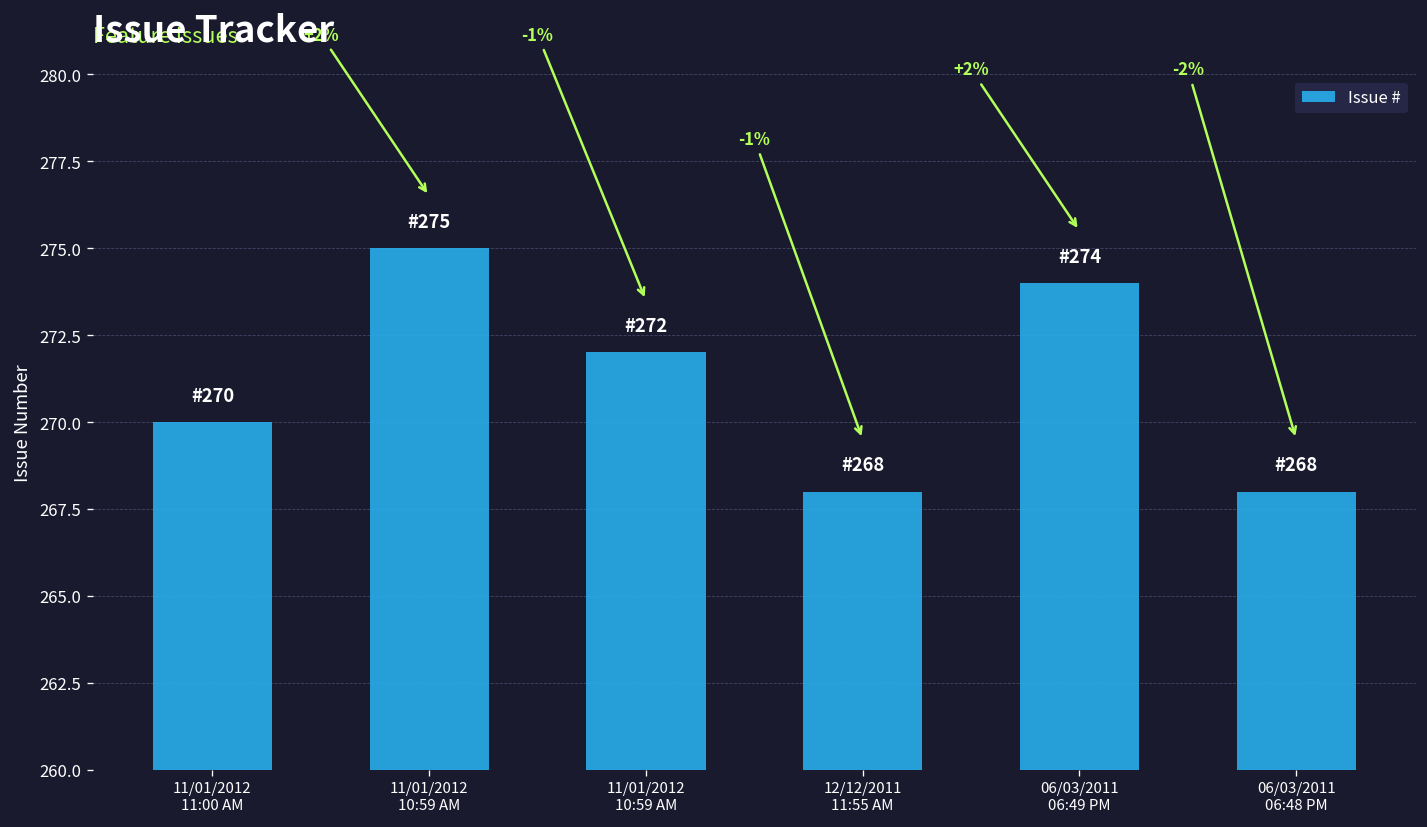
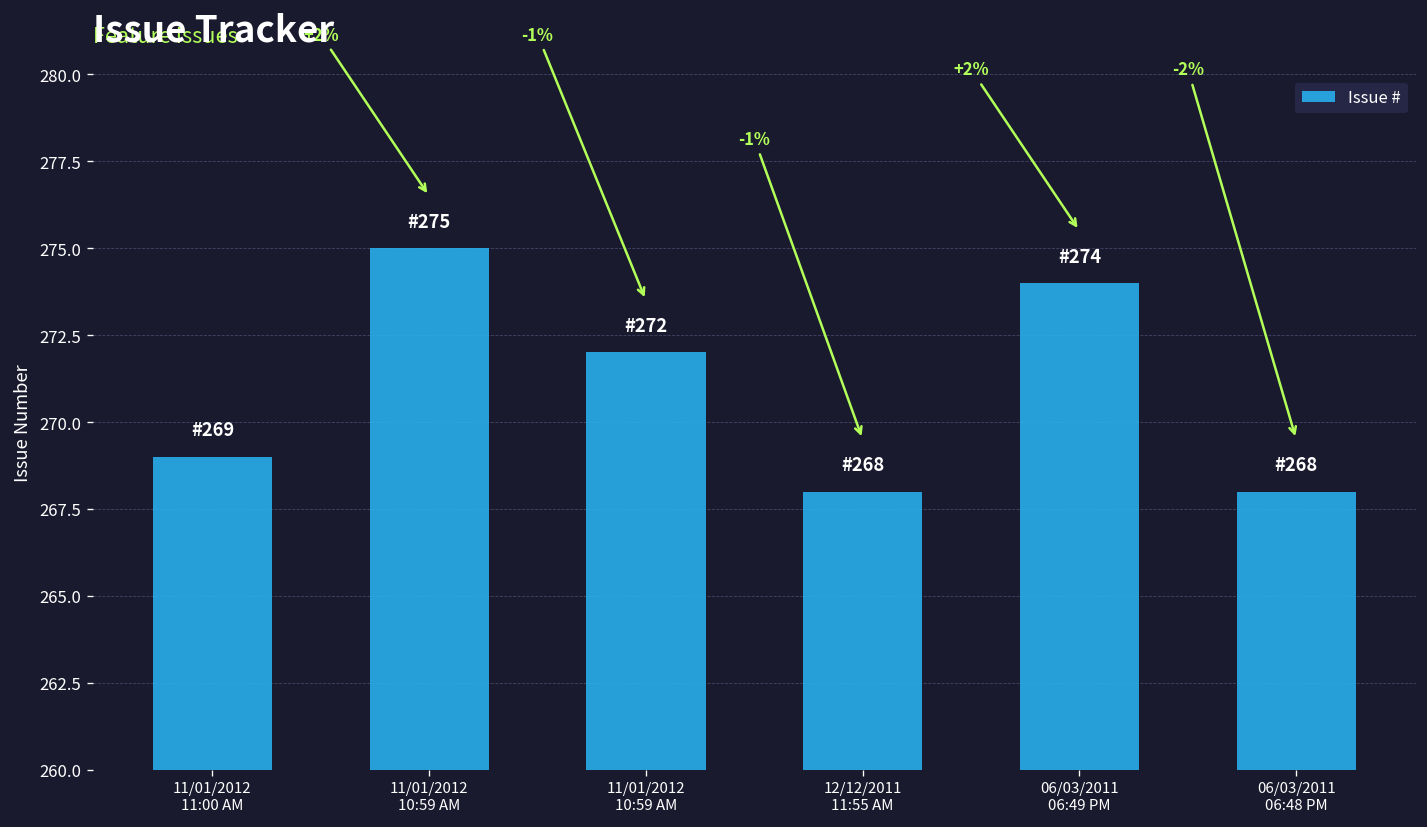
11/01/2012 11:00 AM: 270 -> 269
